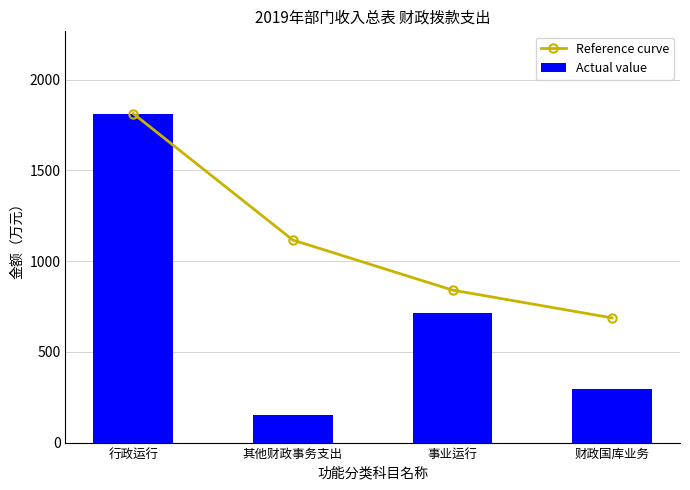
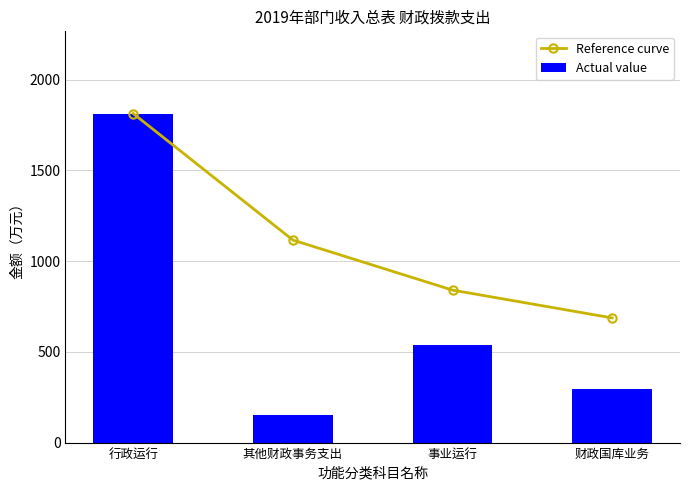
Actual value, 事业运行: 710 -> 540
